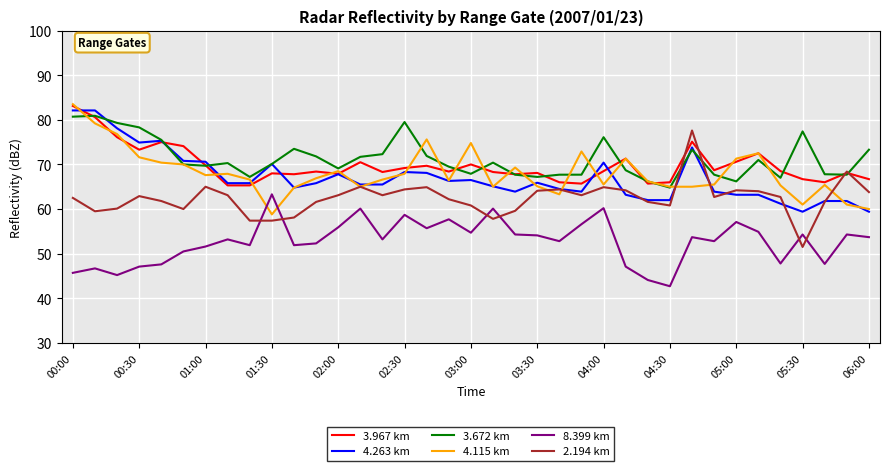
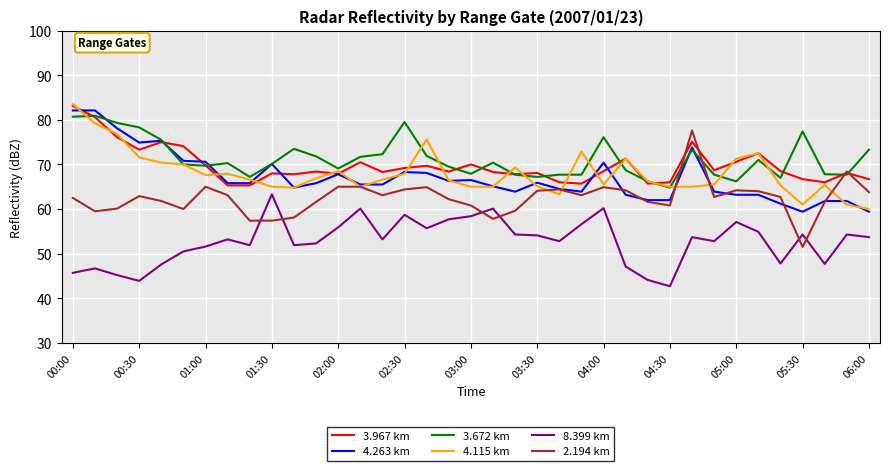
8.399 km, 00:30: 47 -> 44
4.115 km, 01:30: 59 -> 65
2.194 km, 02:00: 63 -> 65
4.115 km, 03:00: 75 -> 65
8.399 km, 03:00: 55 -> 58
